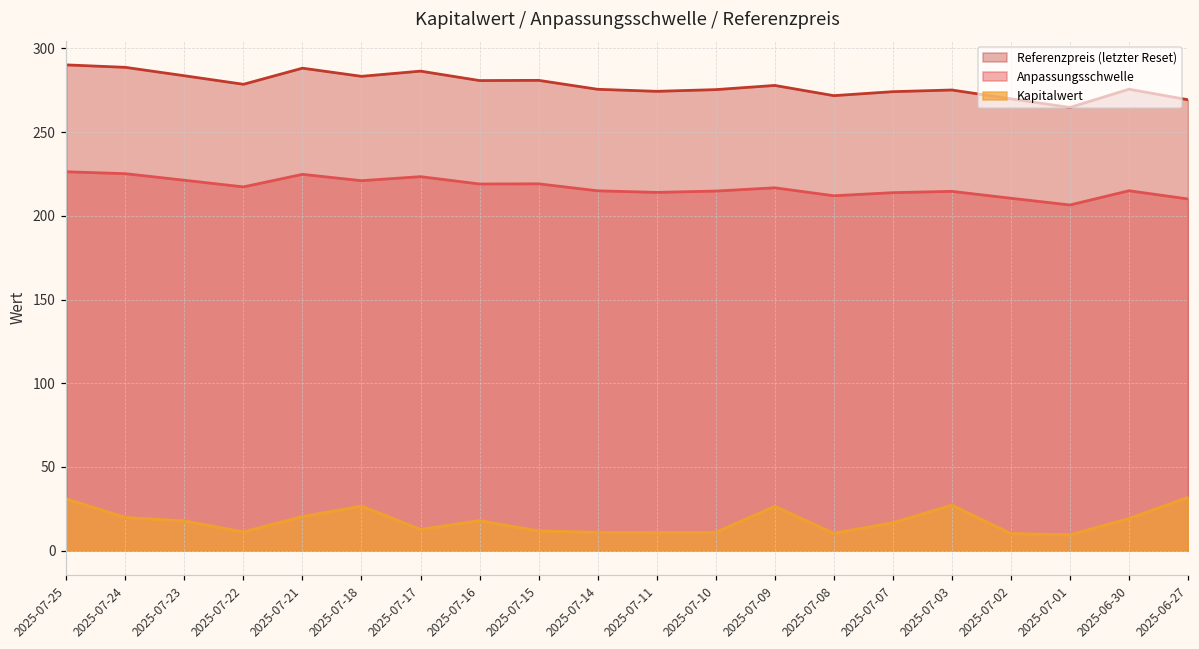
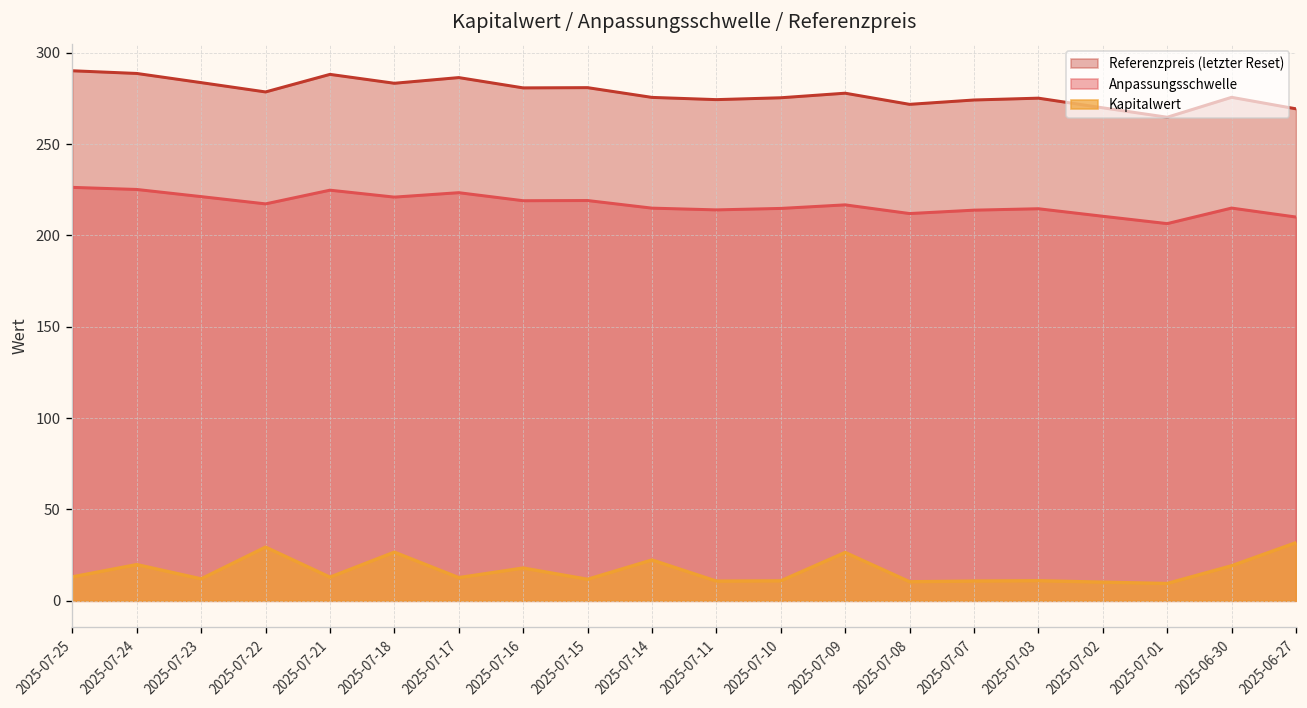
Kapitalwert, 2025-07-25: 31 -> 13
Kapitalwert, 2025-07-23: 18 -> 12
Kapitalwert, 2025-07-22: 11 -> 29
Kapitalwert, 2025-07-21: 20 -> 13
Kapitalwert, 2025-07-14: 11 -> 22
Kapitalwert, 2025-07-07: 17 -> 11
Kapitalwert, 2025-07-03: 27 -> 11
